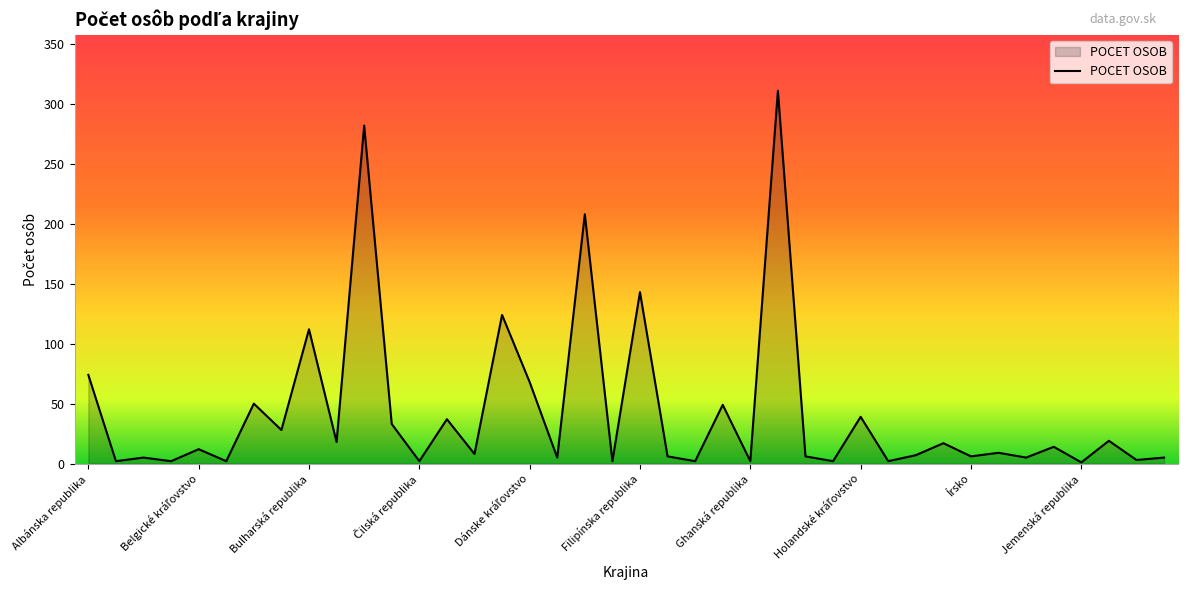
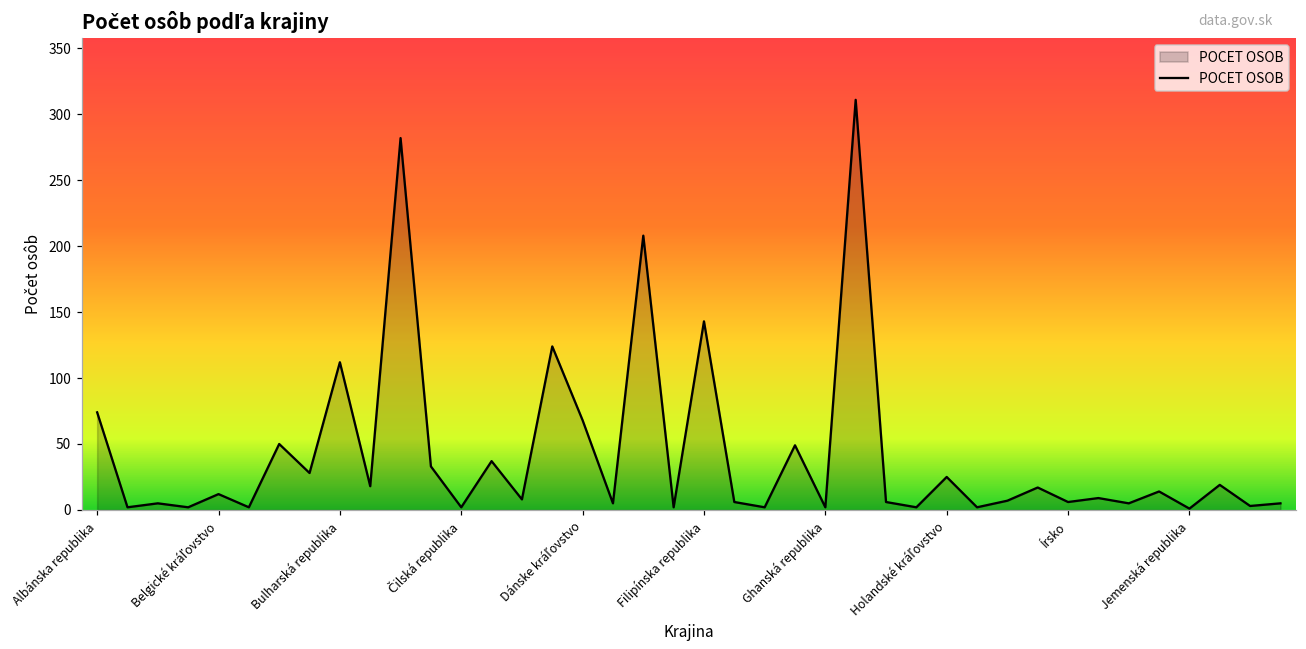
Holandské kráľovstvo: 39 -> 25
